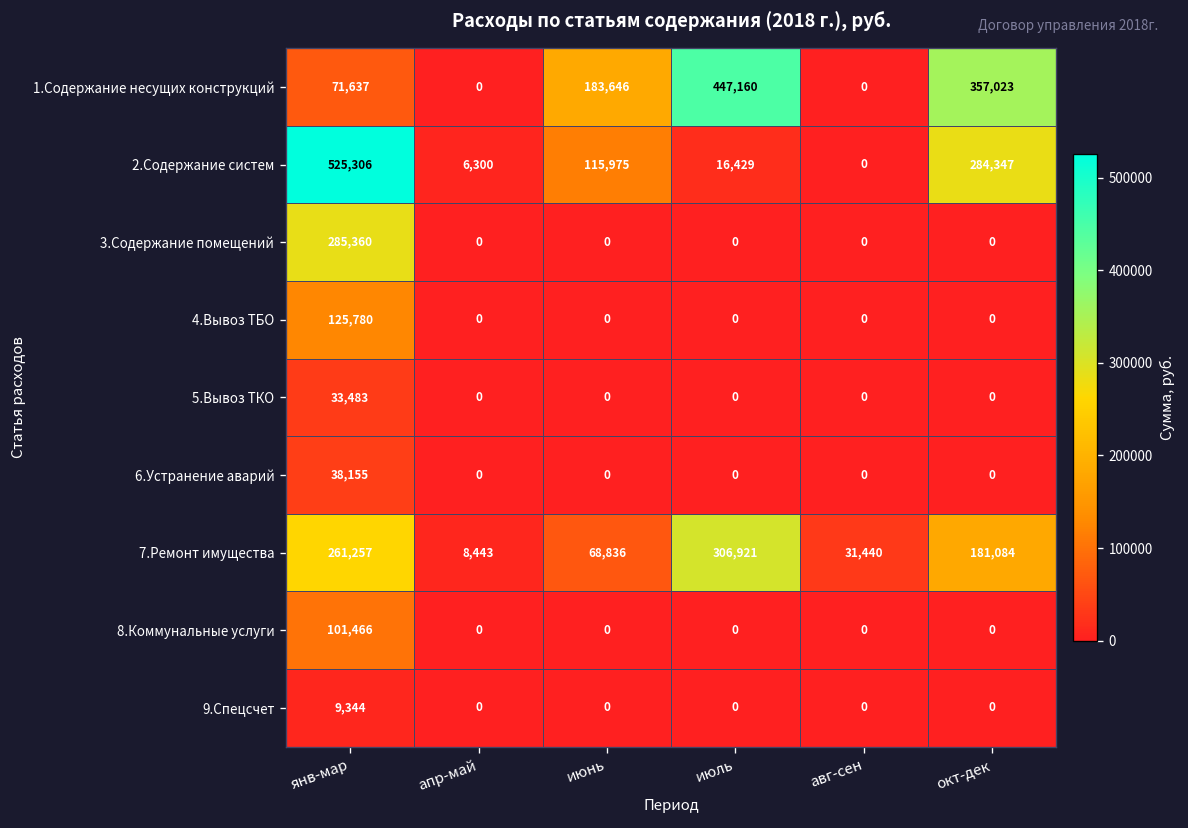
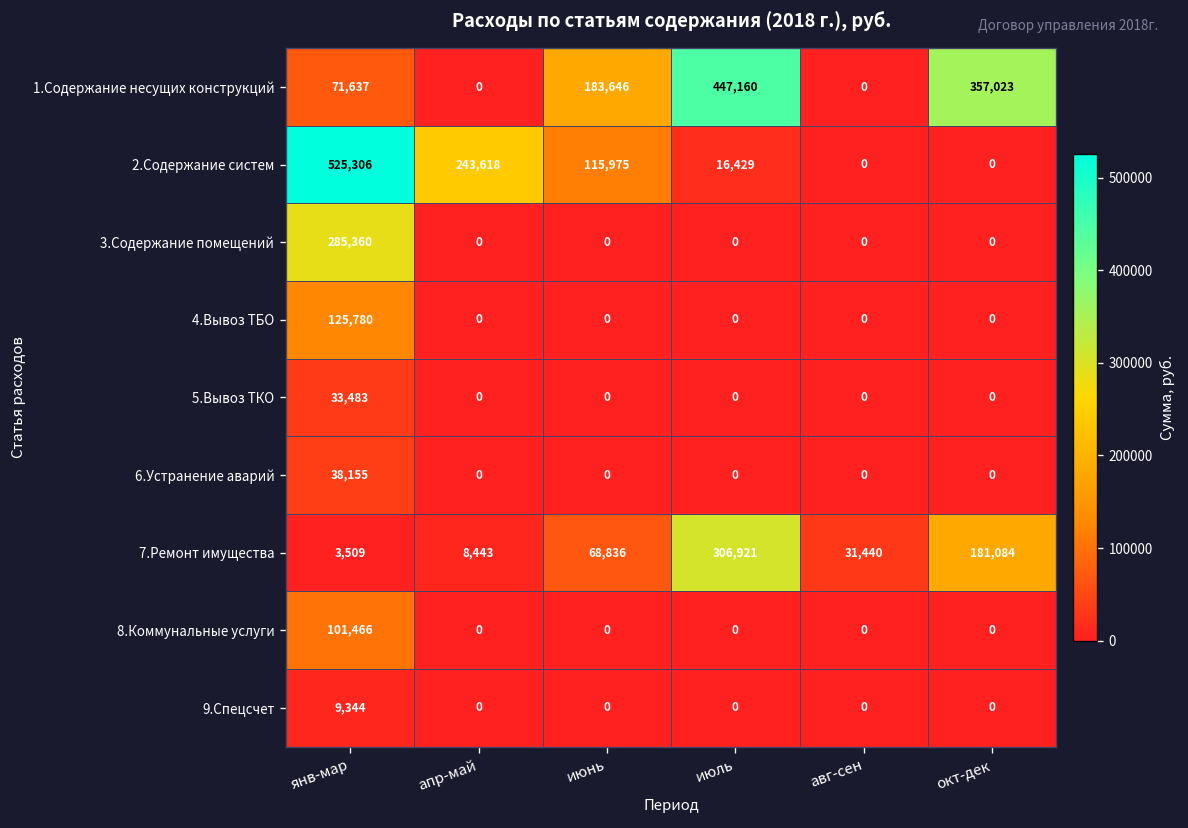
2.Содержание систем, апр-май: 6,300 -> 243,618
2.Содержание систем, окт-дек: 284,347 -> 0
7.Ремонт имущества, янв-мар: 261,257 -> 3,509
